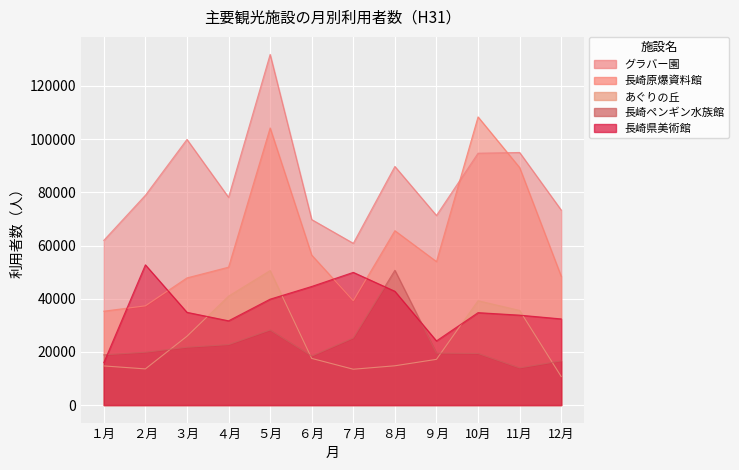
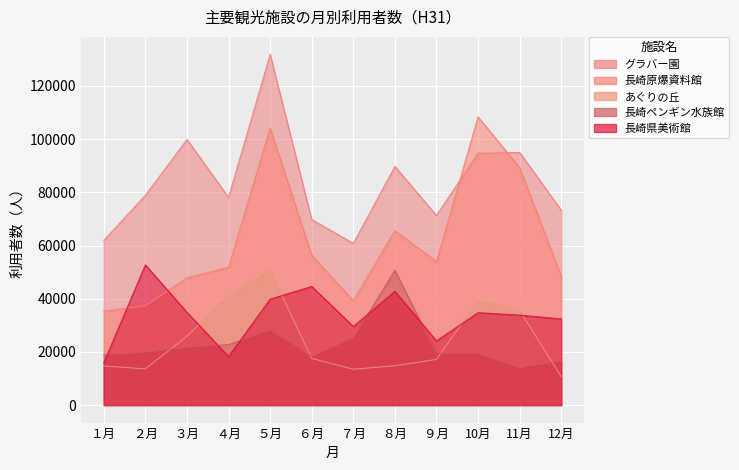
長崎県美術館, ４月: 32000 -> 18000
長崎県美術館, ７月: 50000 -> 30000
